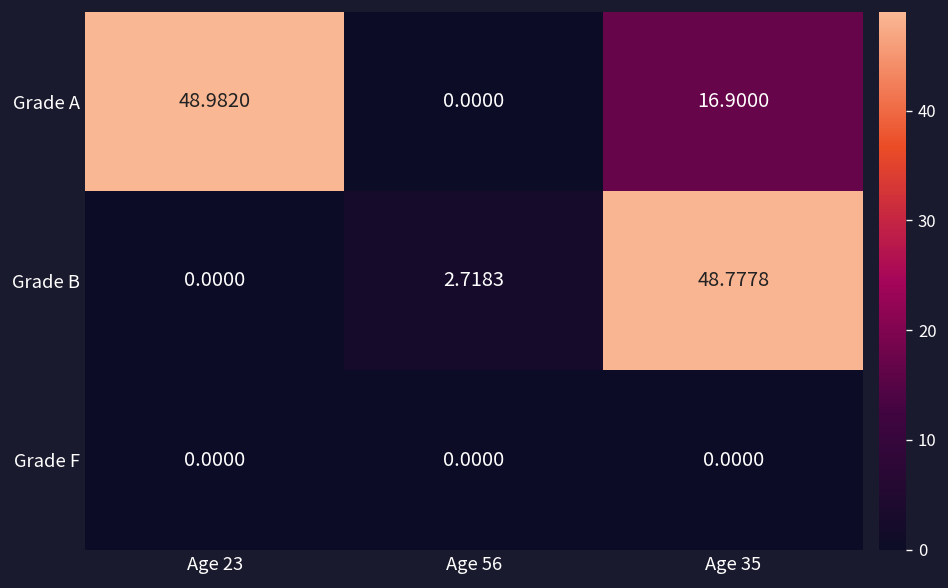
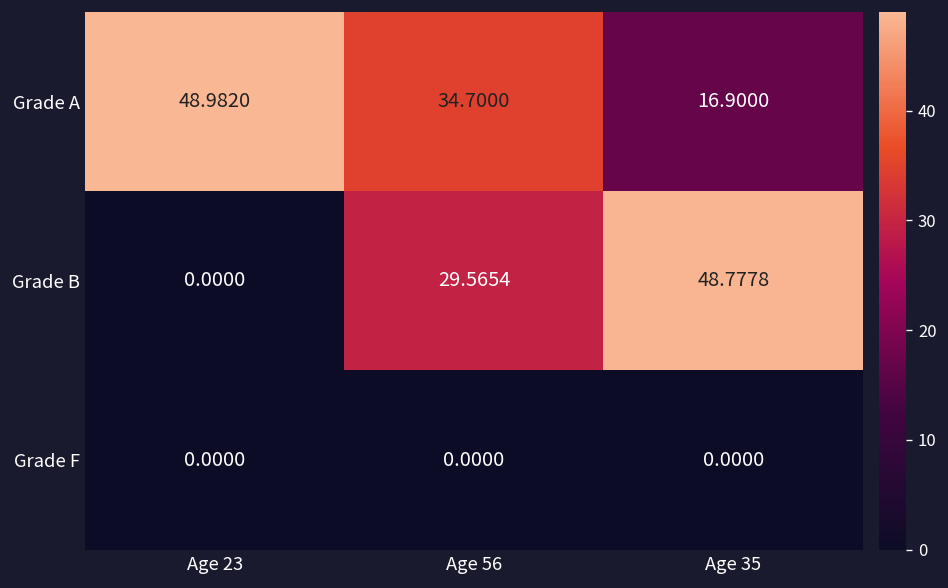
Grade A, Age 56: 0.0000 -> 34.7000
Grade B, Age 56: 2.7183 -> 29.5654
